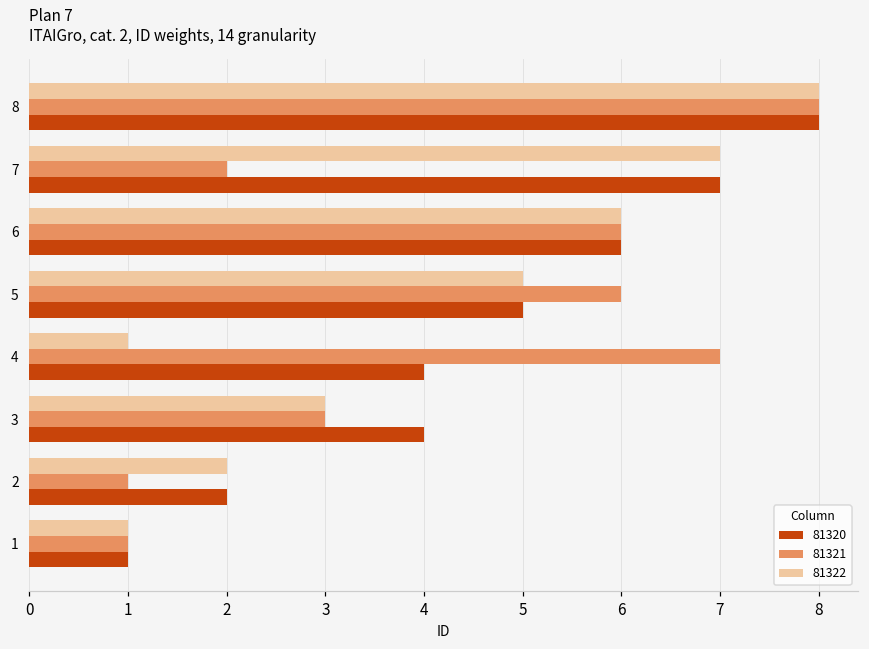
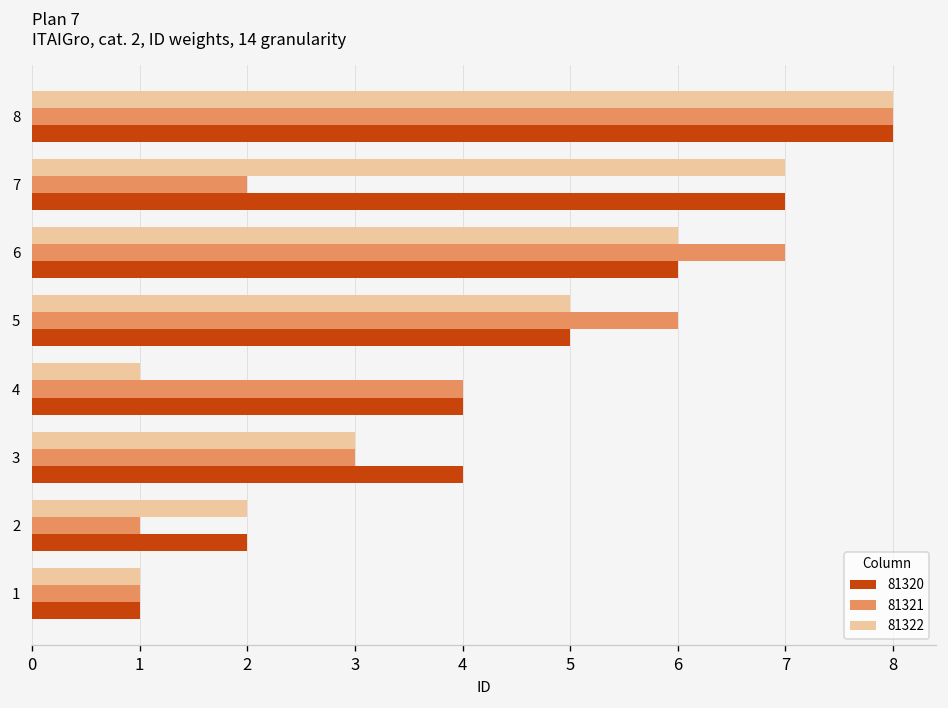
81321, 6: 6 -> 7
81321, 4: 7 -> 4
